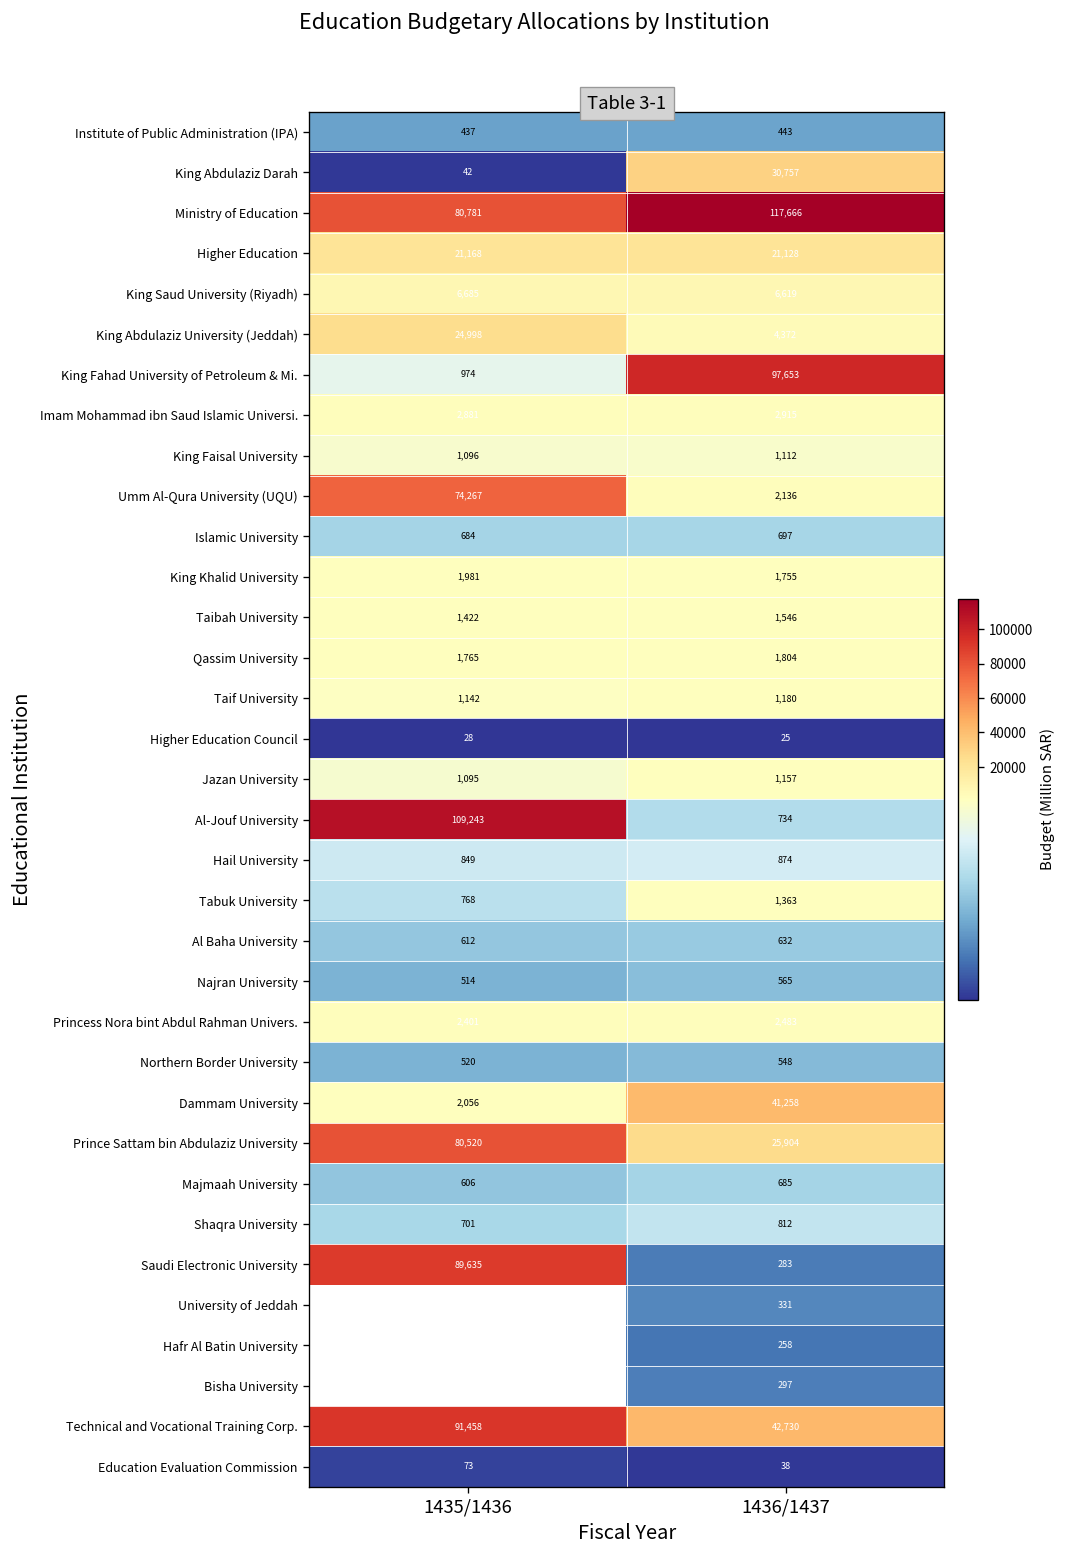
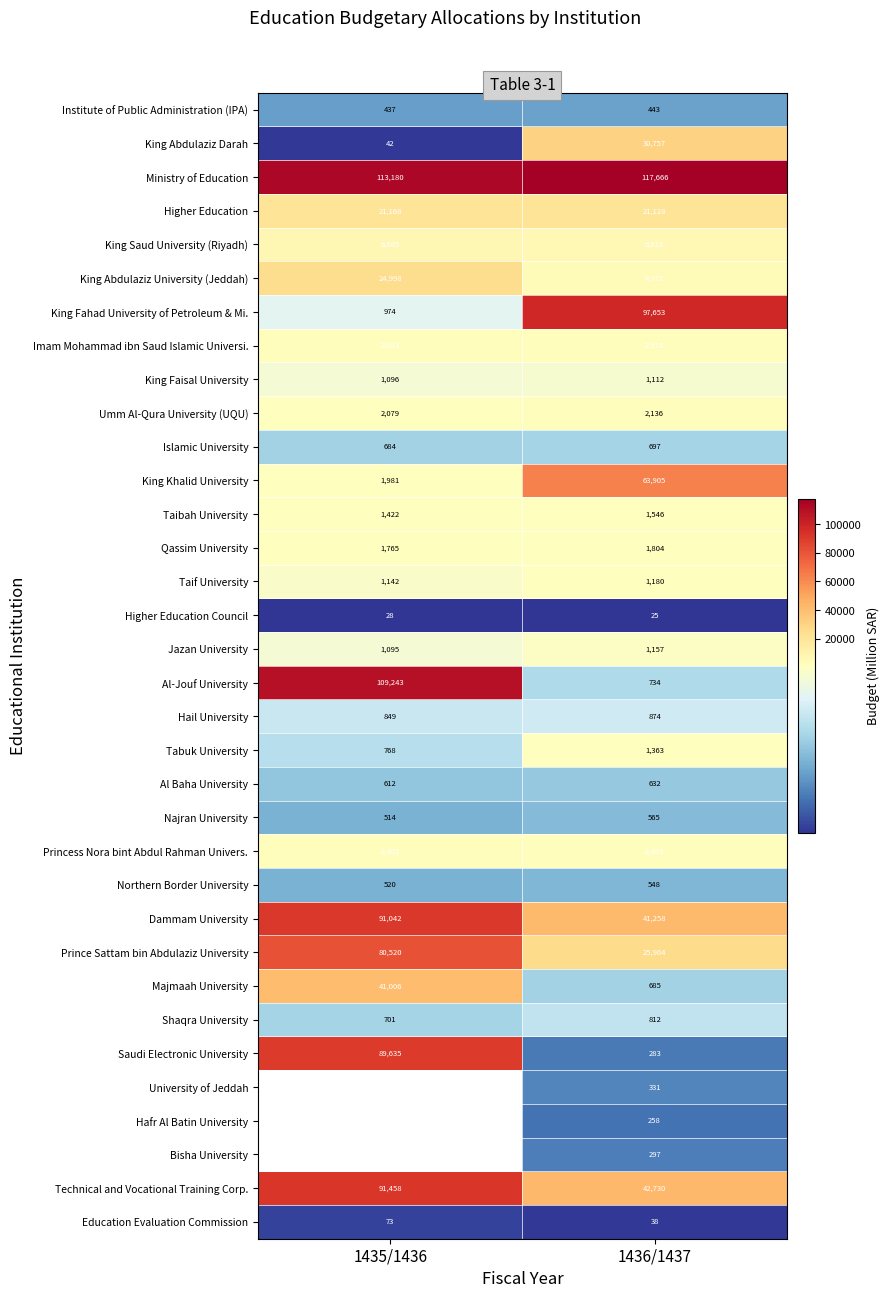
Ministry of Education, 1435/1436: 80,781 -> 113,180
Umm Al-Qura University (UQU), 1435/1436: 74,267 -> 2,079
King Khalid University, 1436/1437: 1,755 -> 63,905
Dammam University, 1435/1436: 2,056 -> 91,042
Majmaah University, 1435/1436: 606 -> 41,006
